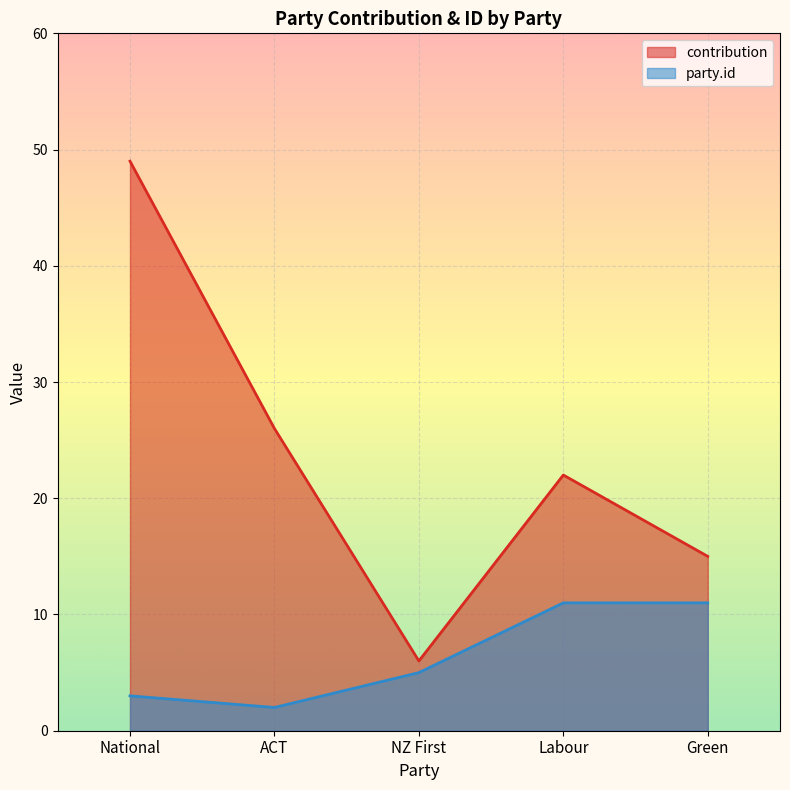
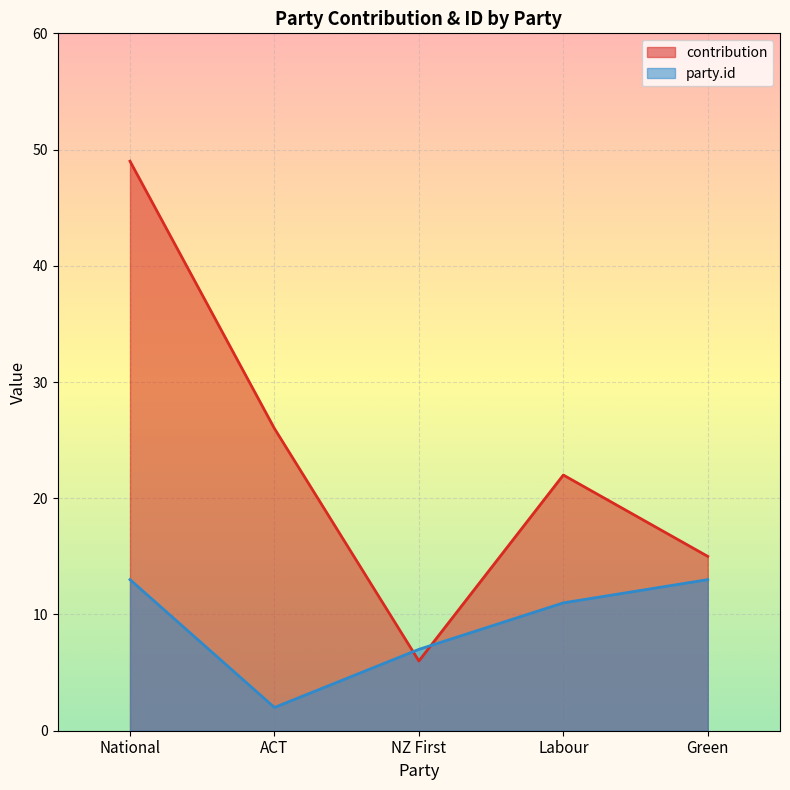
party.id, National: 3 -> 13
party.id, NZ First: 5 -> 7
party.id, Green: 11 -> 13
